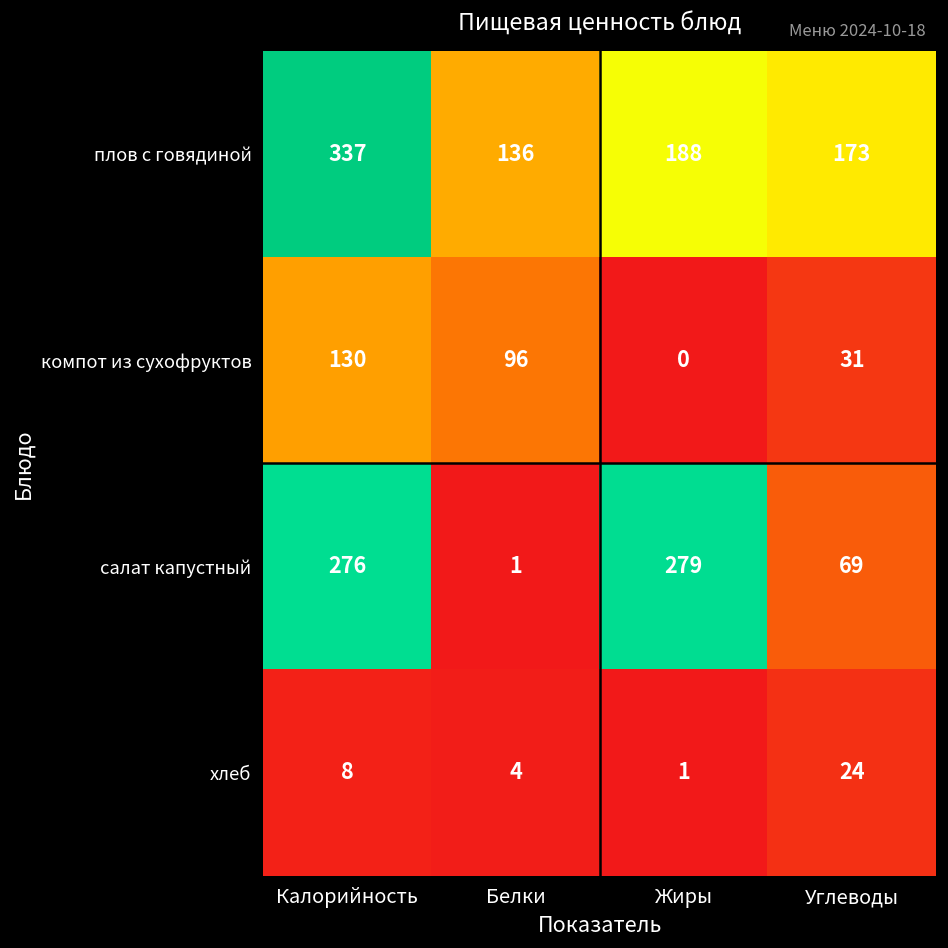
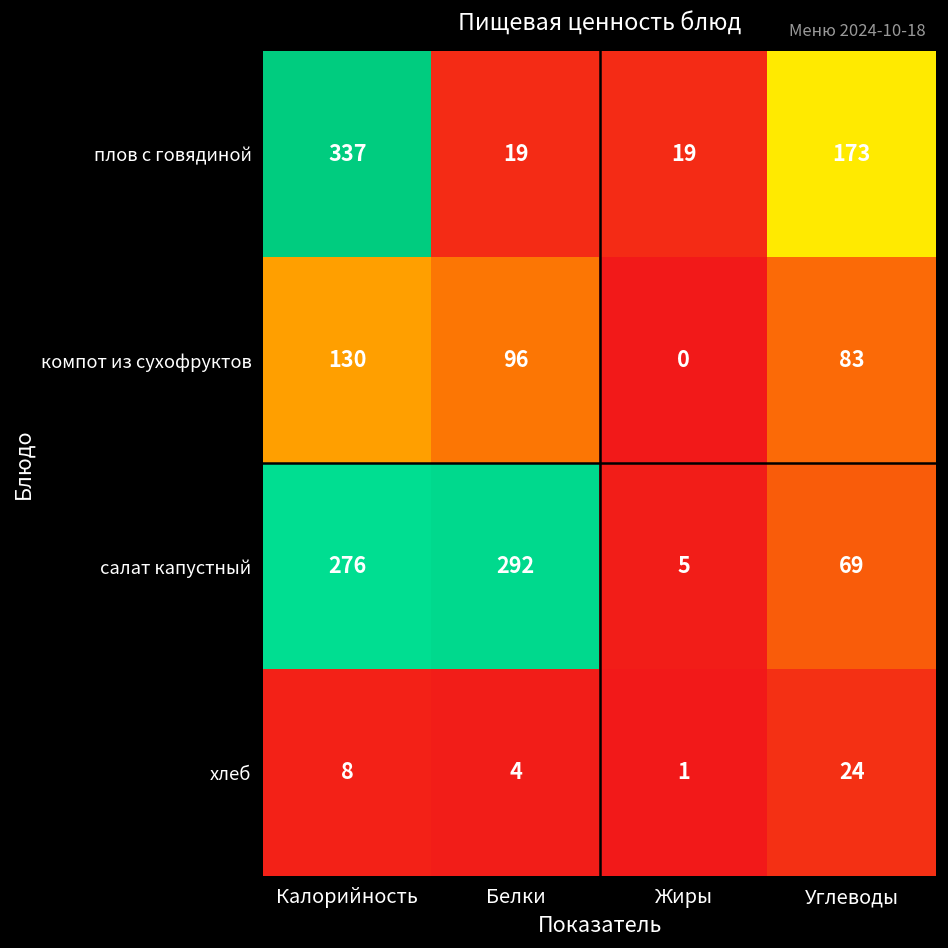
плов с говядиной, Белки: 136 -> 19
плов с говядиной, Жиры: 188 -> 19
компот из сухофруктов, Углеводы: 31 -> 83
салат капустный, Белки: 1 -> 292
салат капустный, Жиры: 279 -> 5
